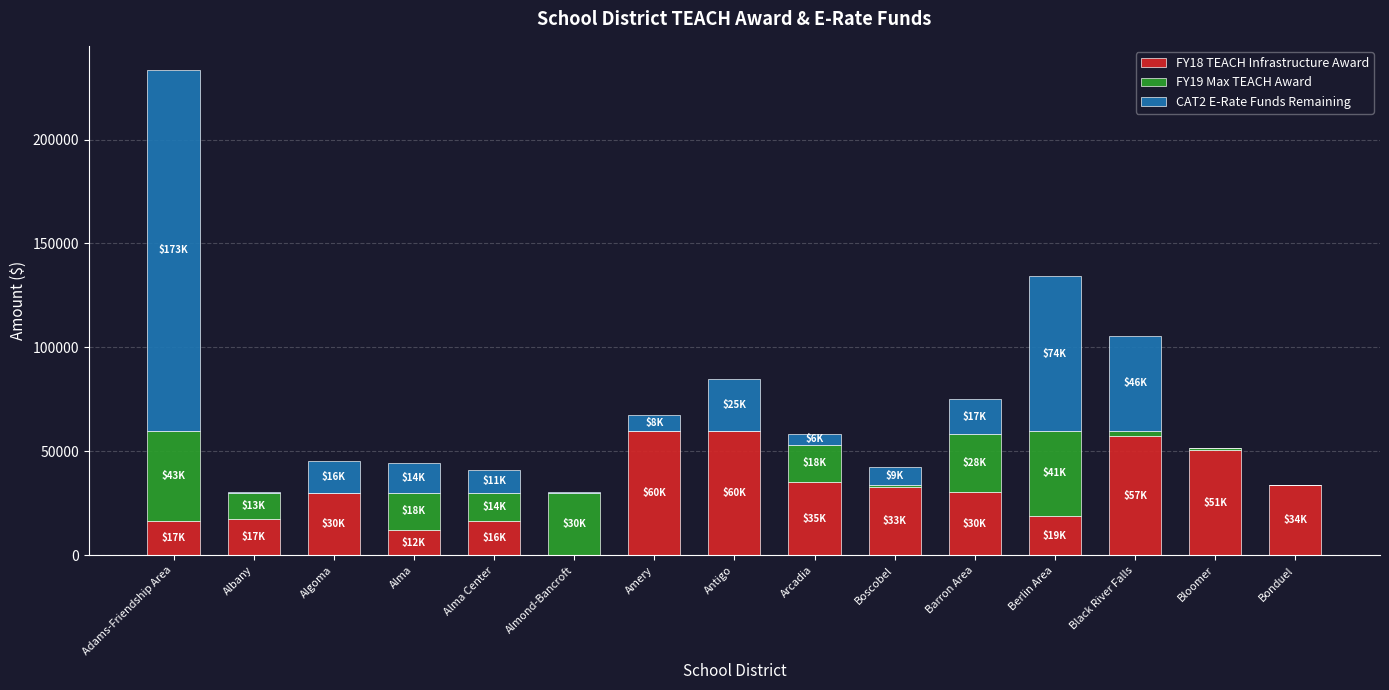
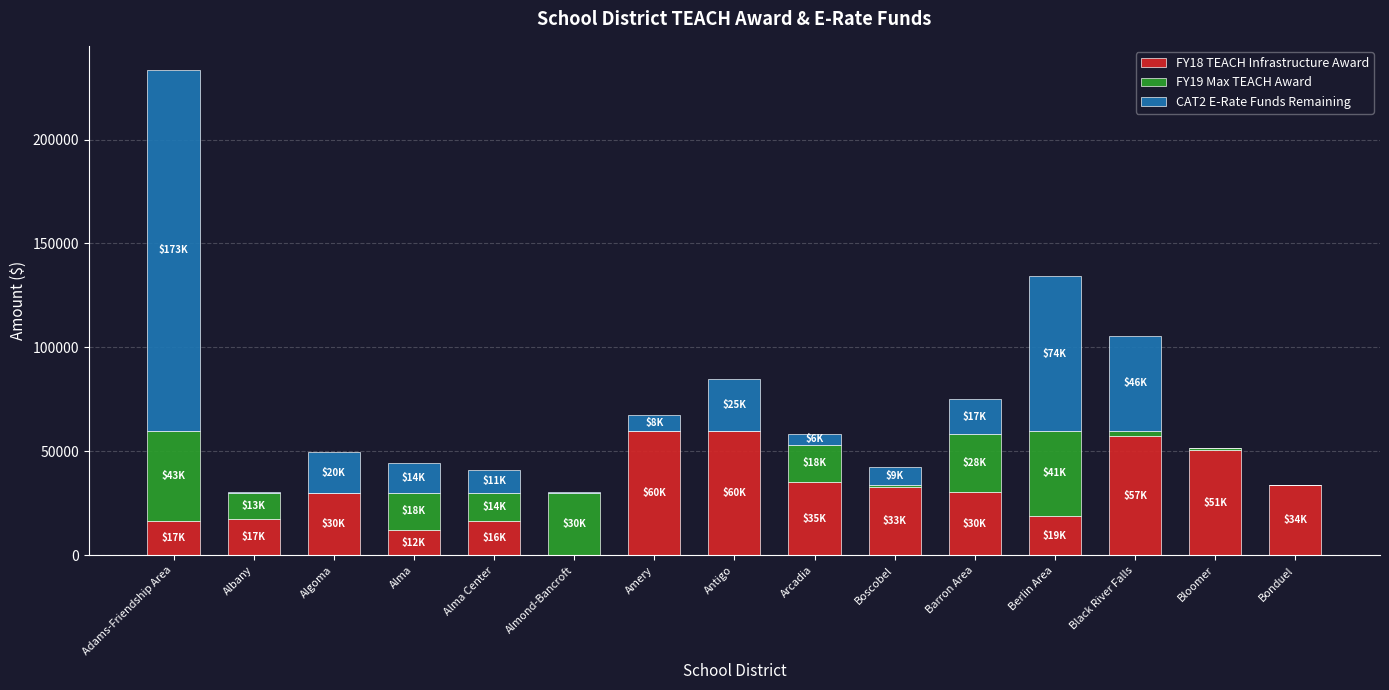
CAT2 E-Rate Funds Remaining, Algoma: $16K -> $20K
